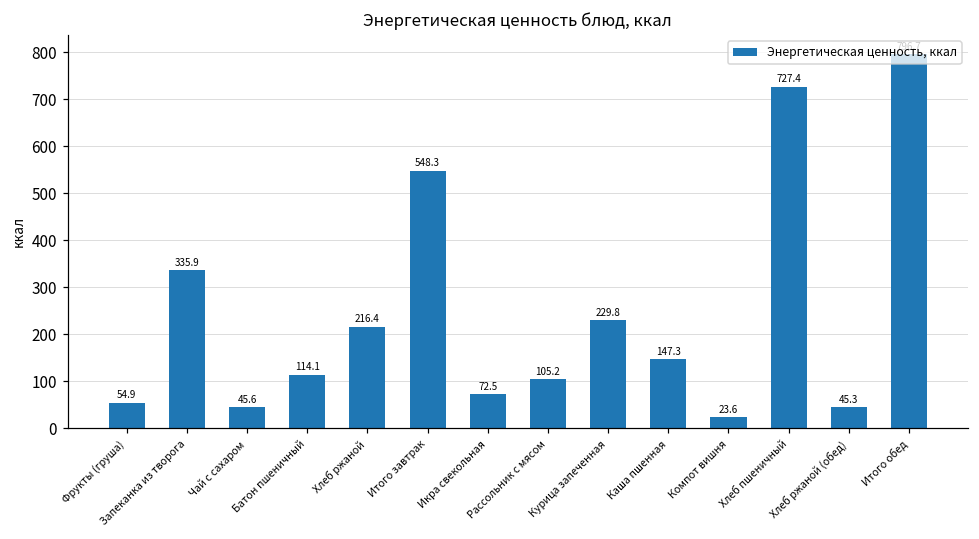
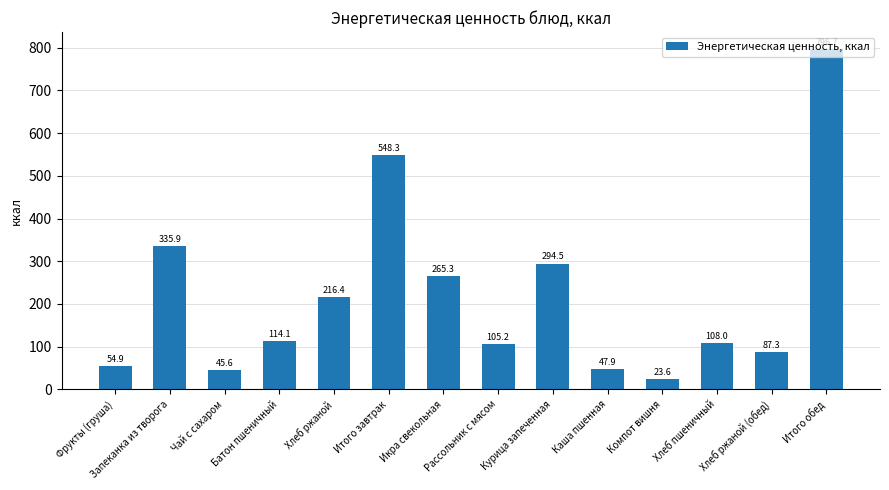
Икра свекольная: 72.5 -> 265.3
Курица запеченная: 229.8 -> 294.5
Каша пшенная: 147.3 -> 47.9
Хлеб пшеничный: 727.4 -> 108.0
Хлеб ржаной (обед): 45.3 -> 87.3
